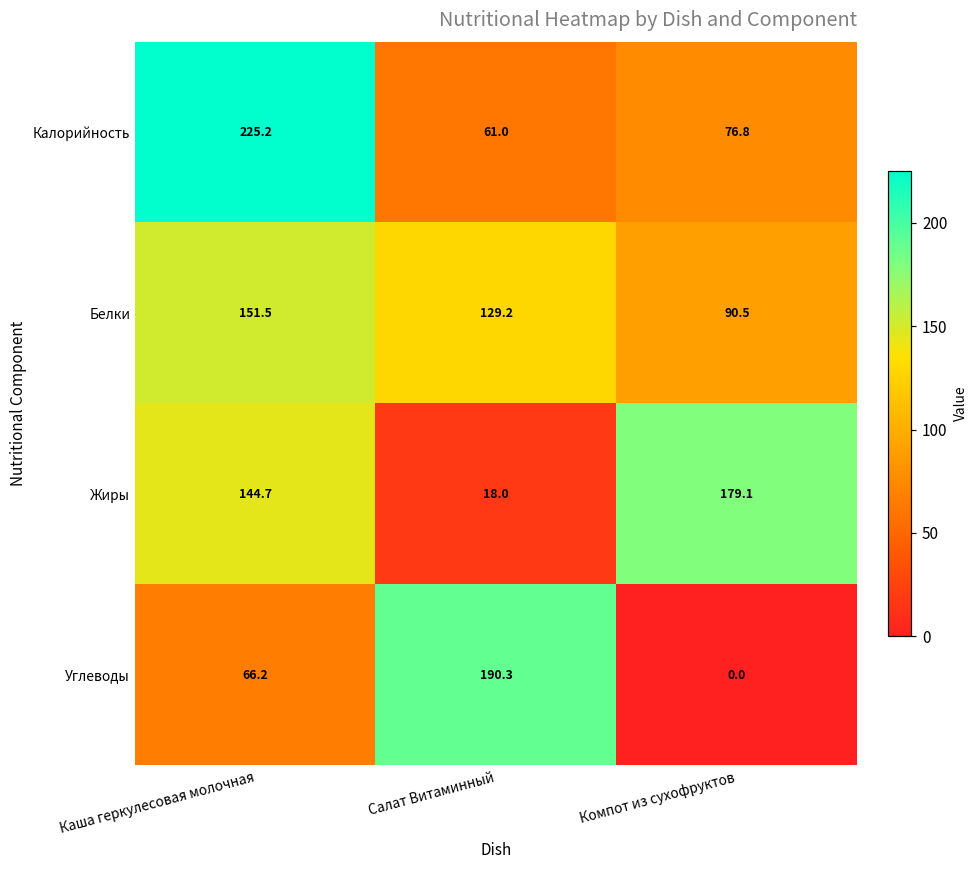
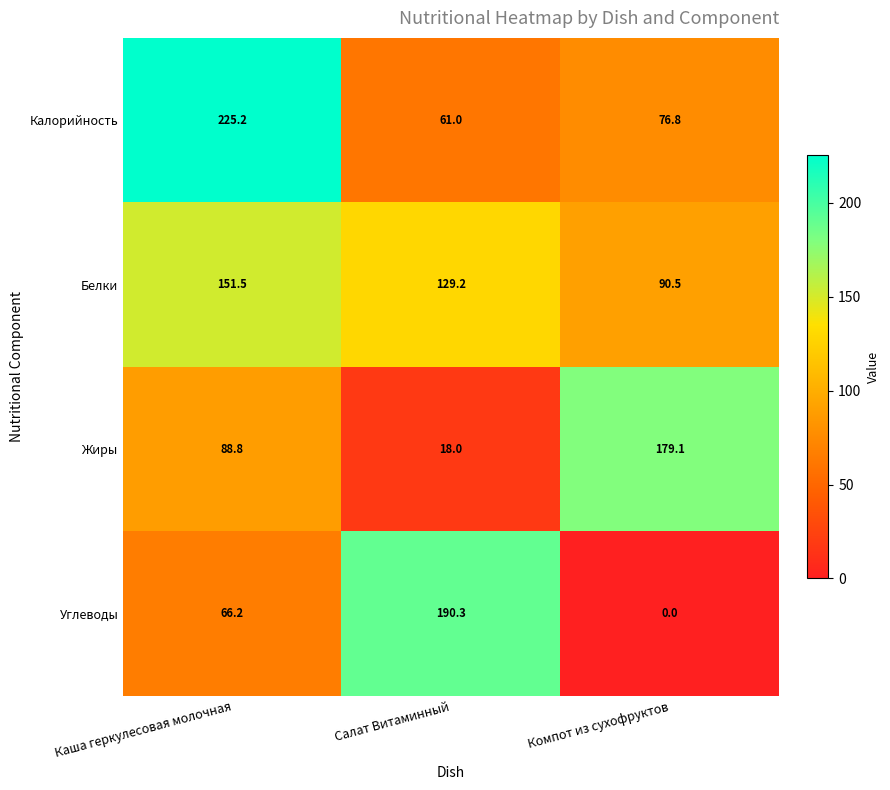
Жиры, Каша геркулесовая молочная: 144.7 -> 88.8
